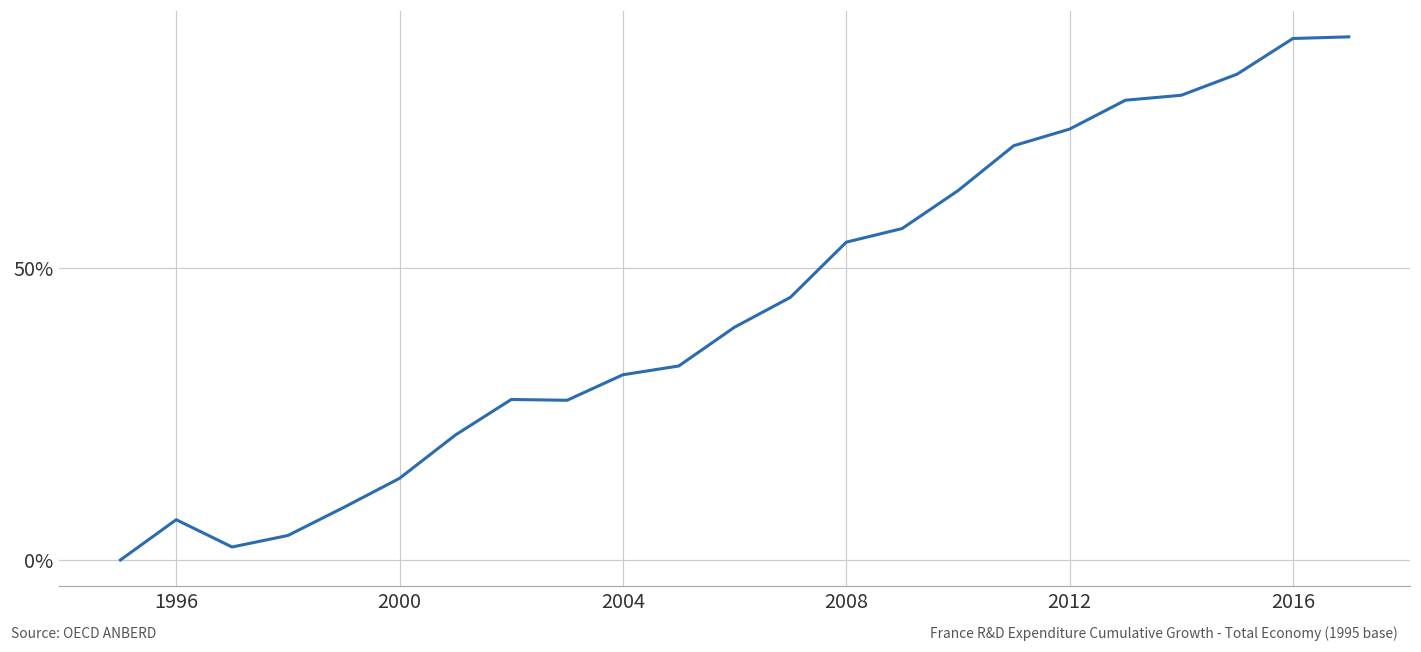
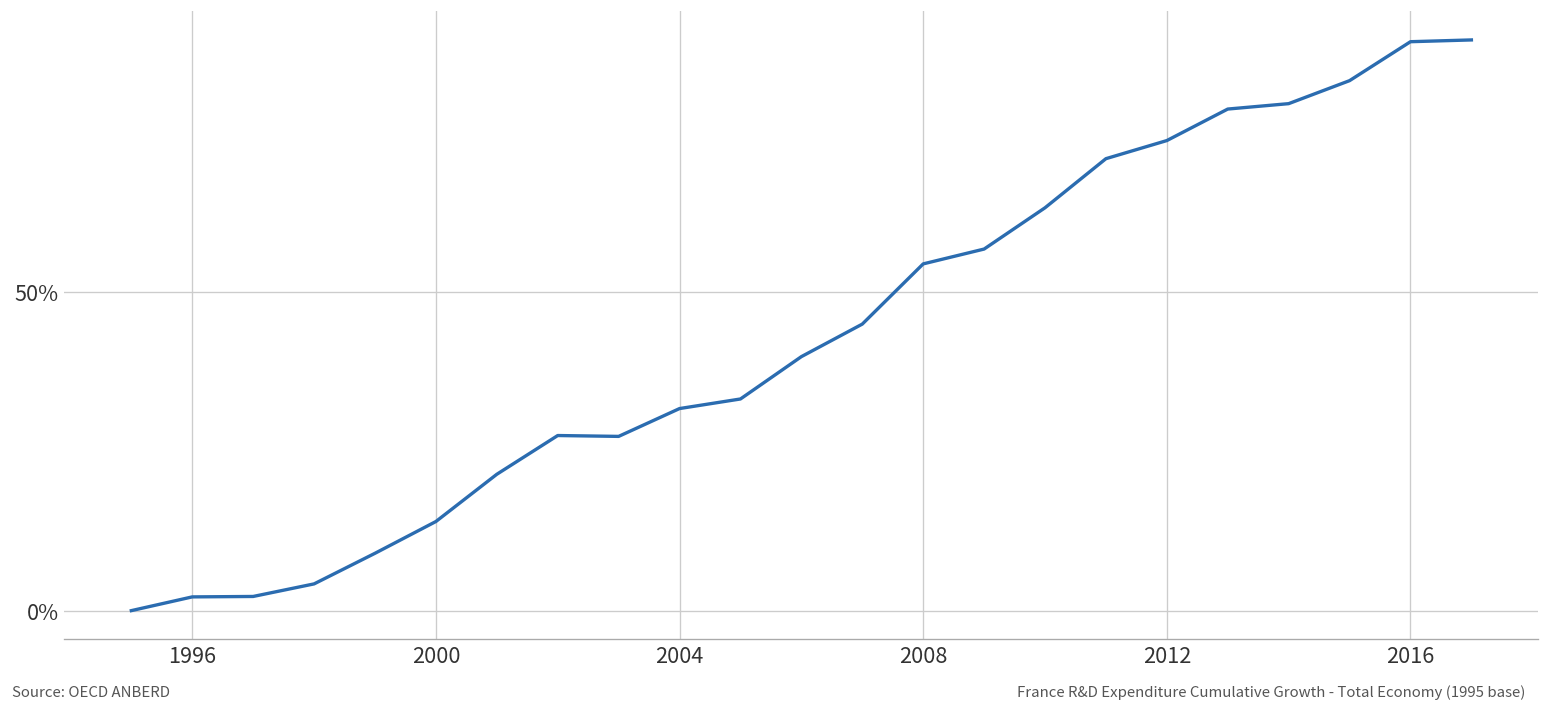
1996: 7% -> 2%
